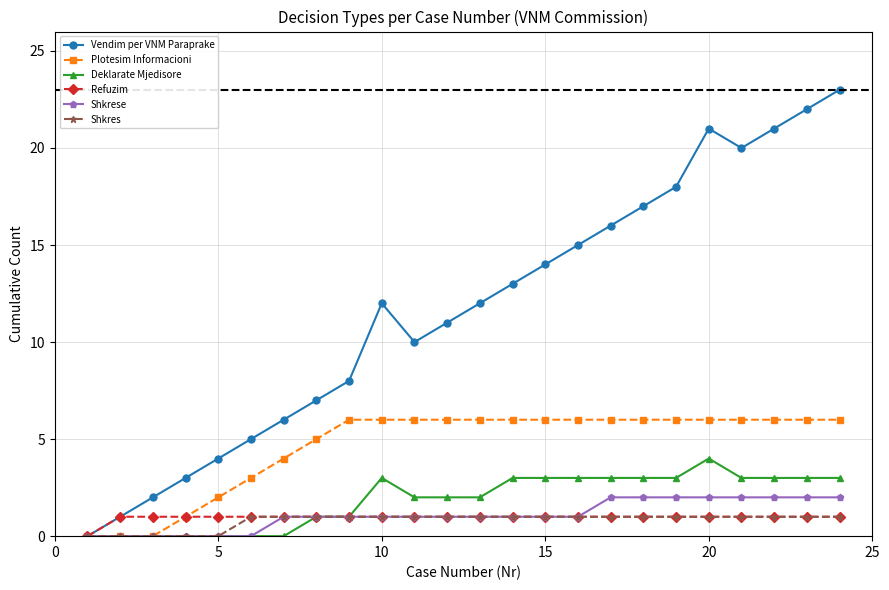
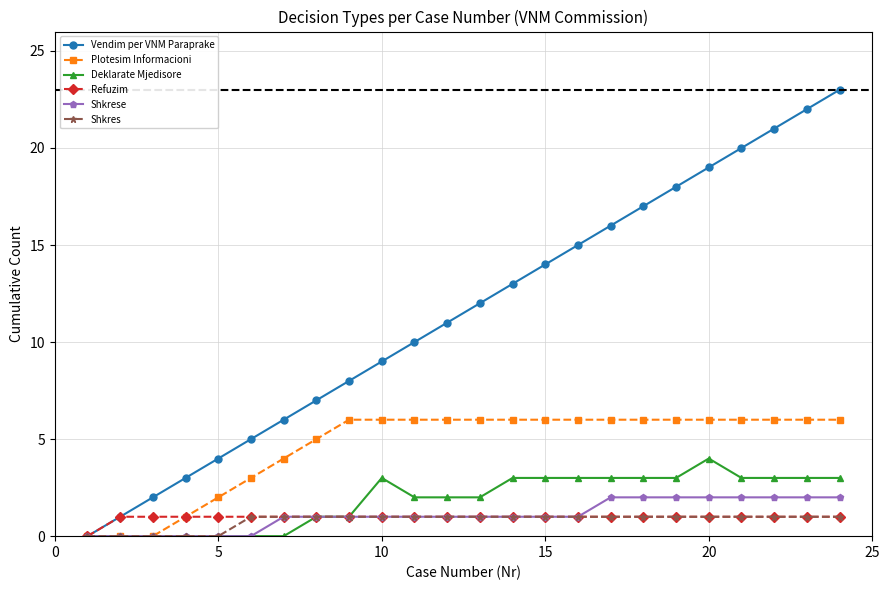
Vendim per VNM Paraprake, 10: 12 -> 9
Vendim per VNM Paraprake, 20: 21 -> 19
